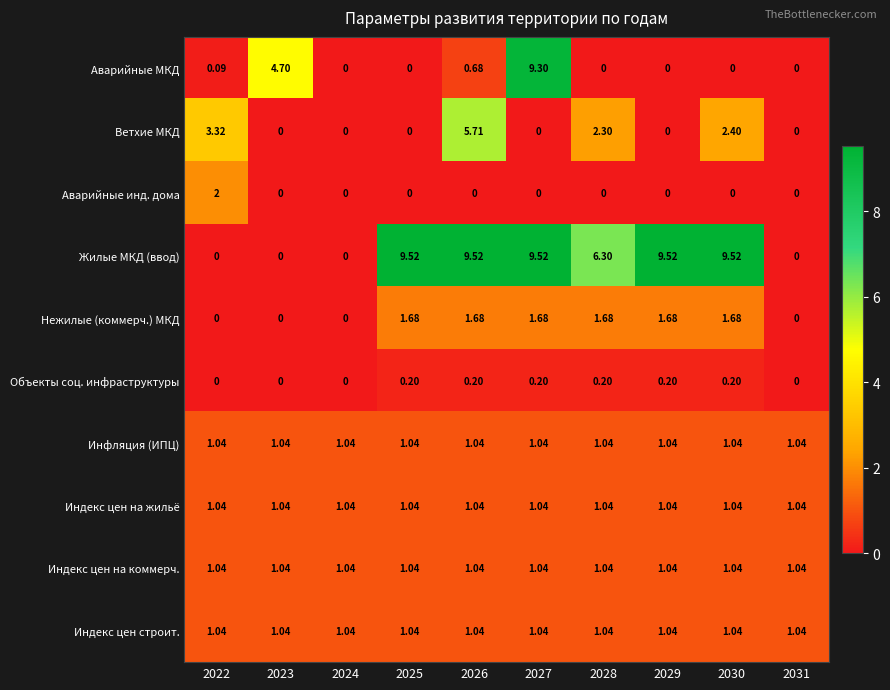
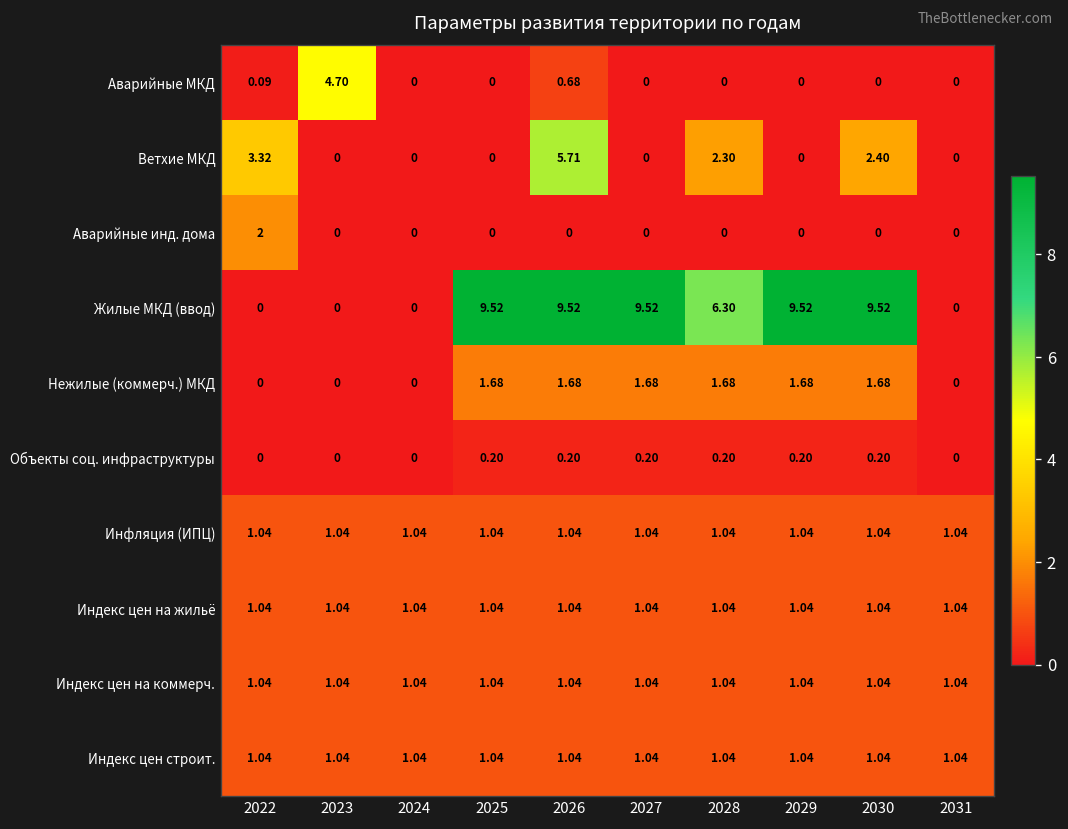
Аварийные МКД, 2027: 9.30 -> 0
